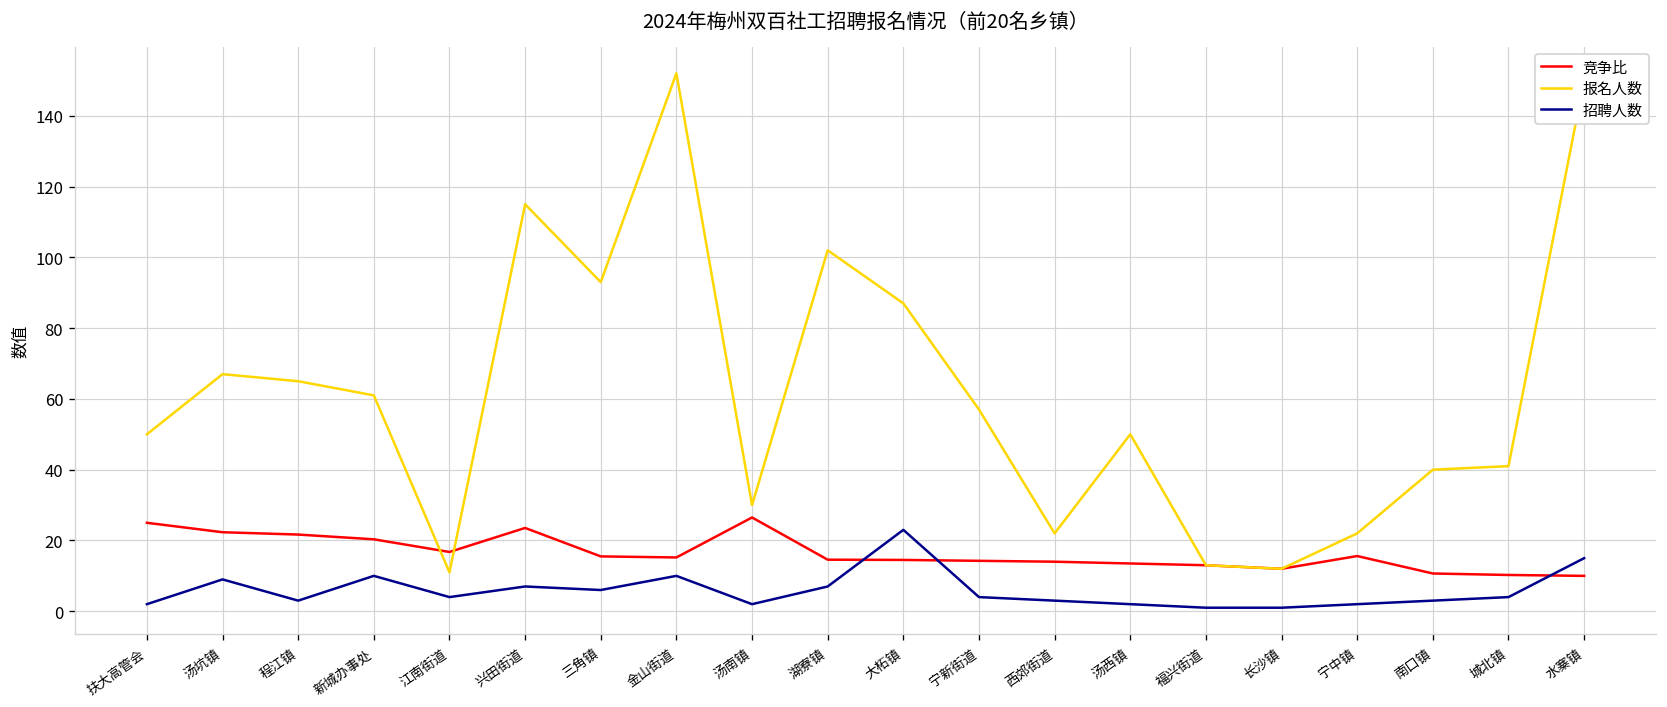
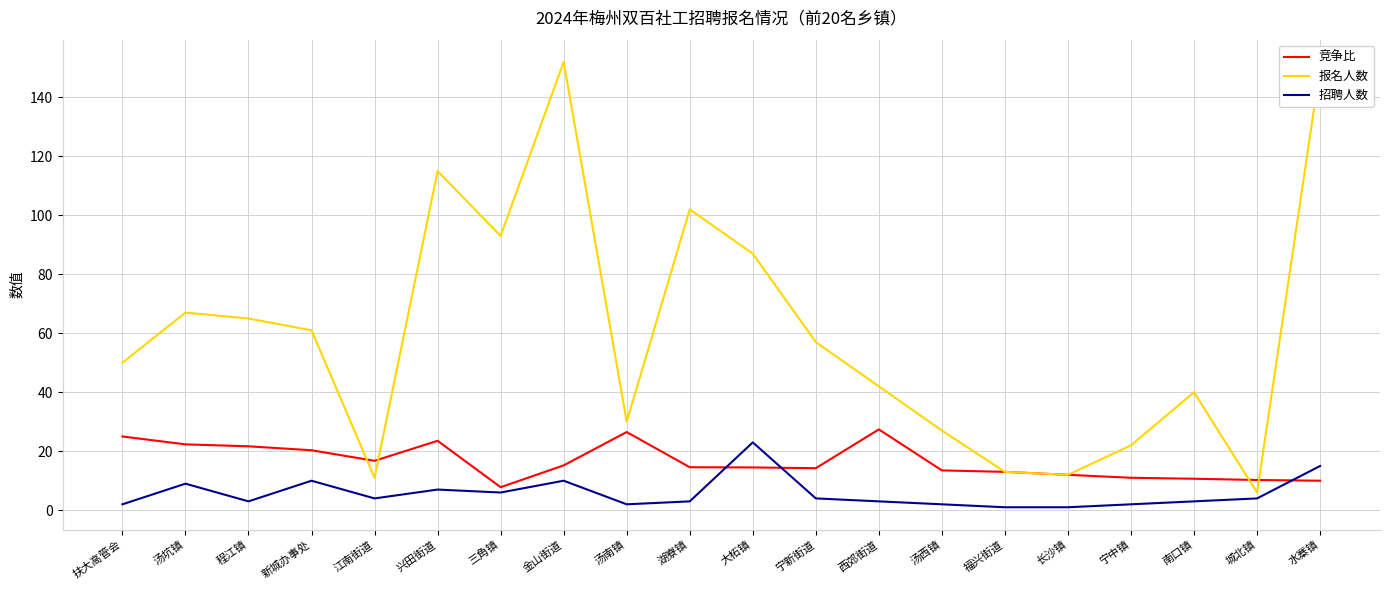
竞争比, 三角镇: 16 -> 8
招聘人数, 湖寮镇: 7 -> 3
竞争比, 西郊街道: 14 -> 27
报名人数, 西郊街道: 22 -> 42
报名人数, 汤西镇: 50 -> 27
竞争比, 宁中镇: 16 -> 11
报名人数, 城北镇: 41 -> 6
